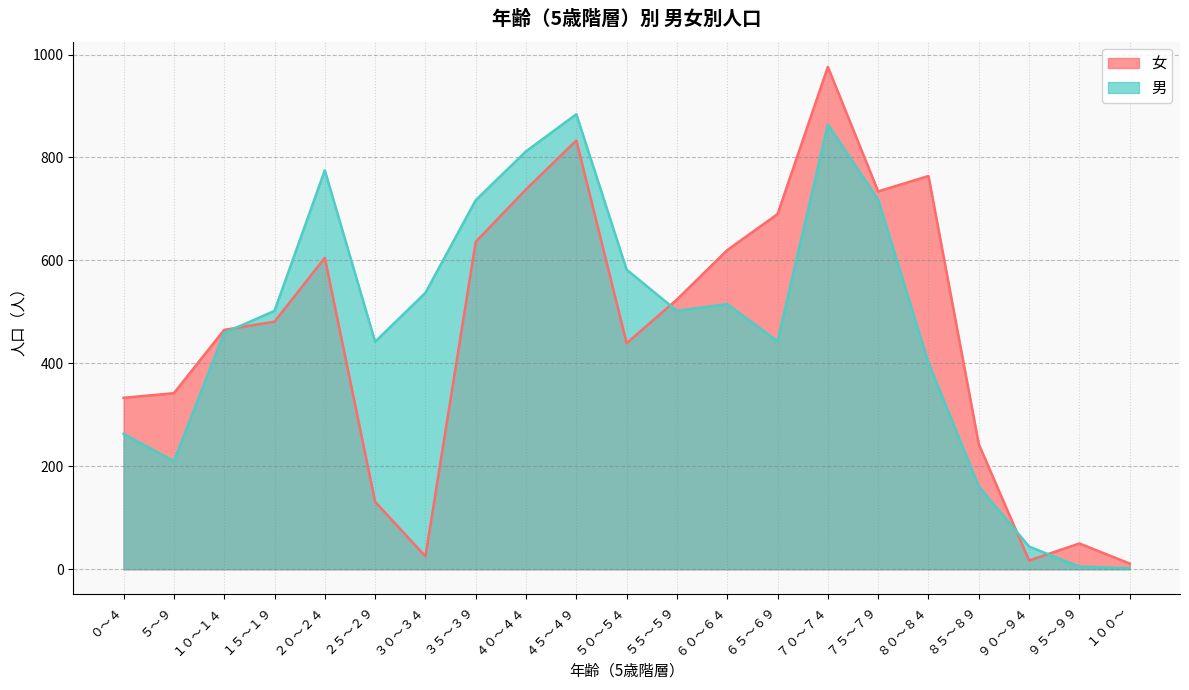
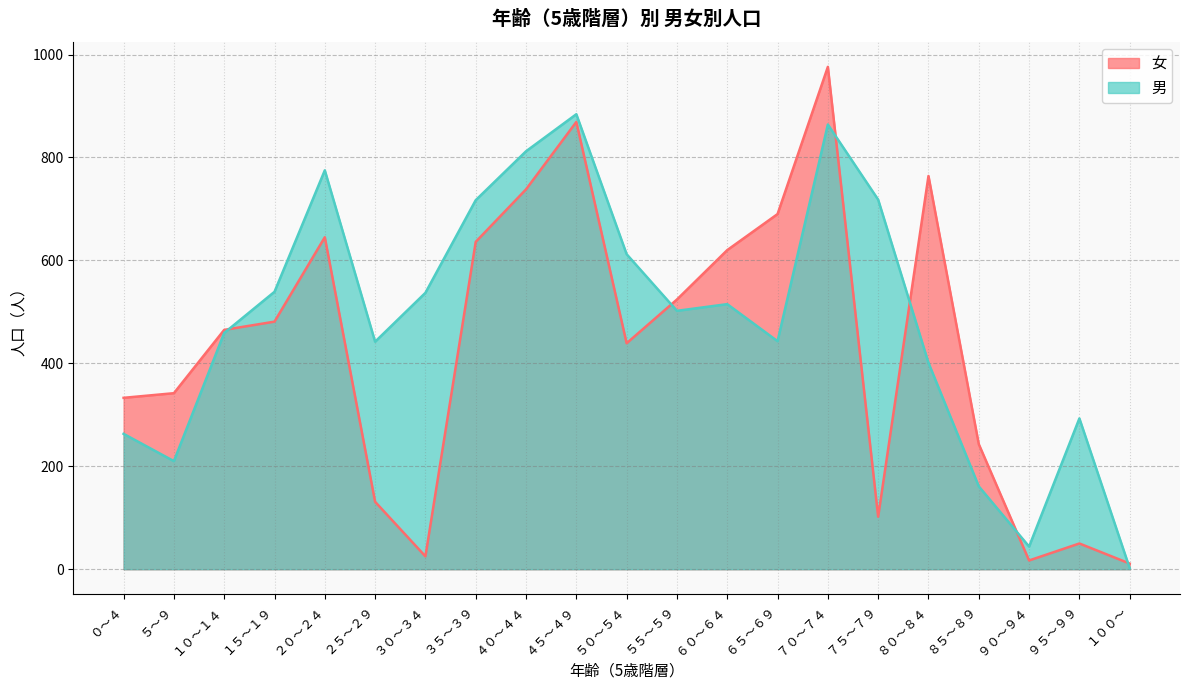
男, １５～１９: 500 -> 540
女, ２０～２４: 610 -> 650
女, ４５～４９: 830 -> 870
男, ５０～５４: 580 -> 610
女, ７５～７９: 730 -> 100
男, ９５～９９: 10 -> 290
